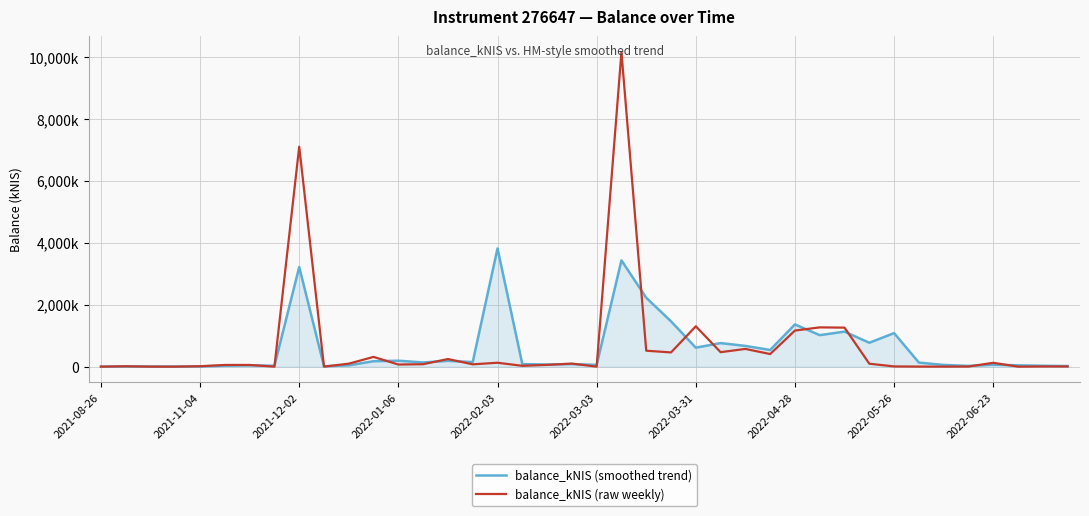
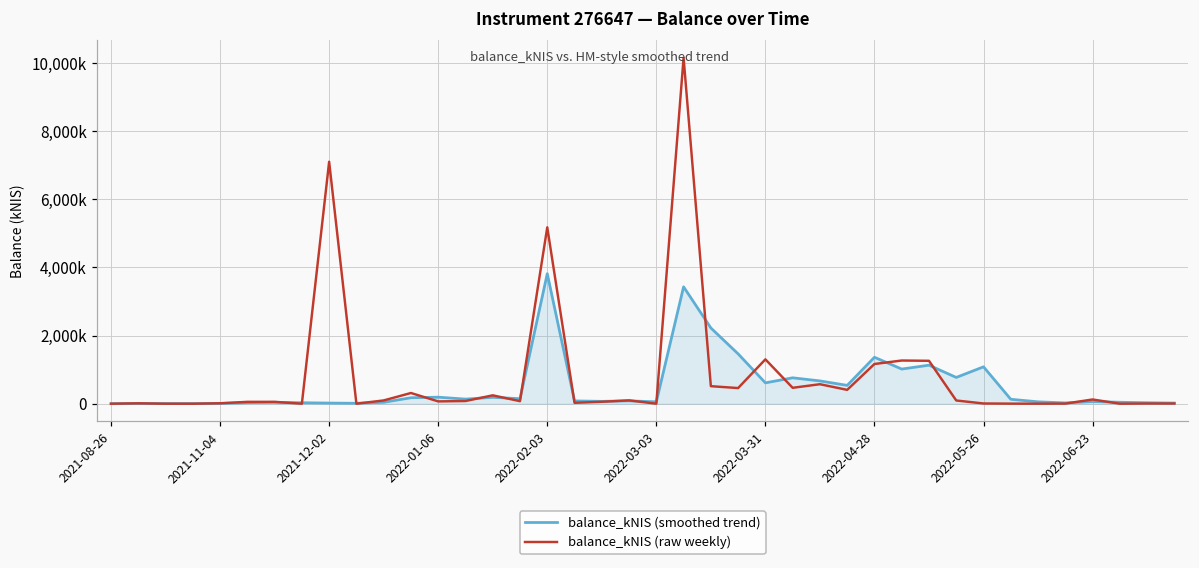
balance_kNIS (smoothed trend), 2021-12-02: 3,200,000 -> 0
balance_kNIS (raw weekly), 2022-02-03: 100,000 -> 5,200,000
